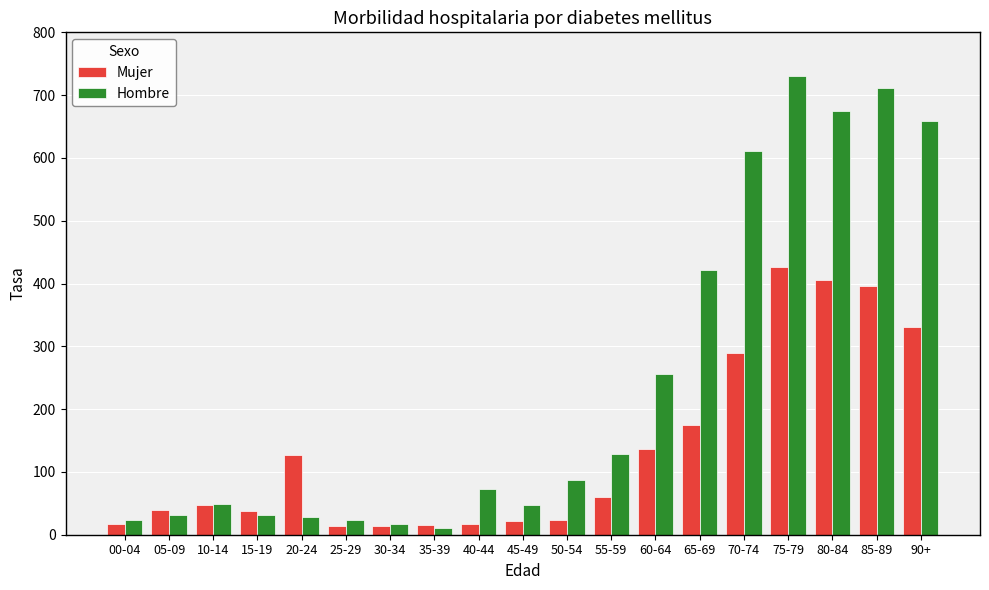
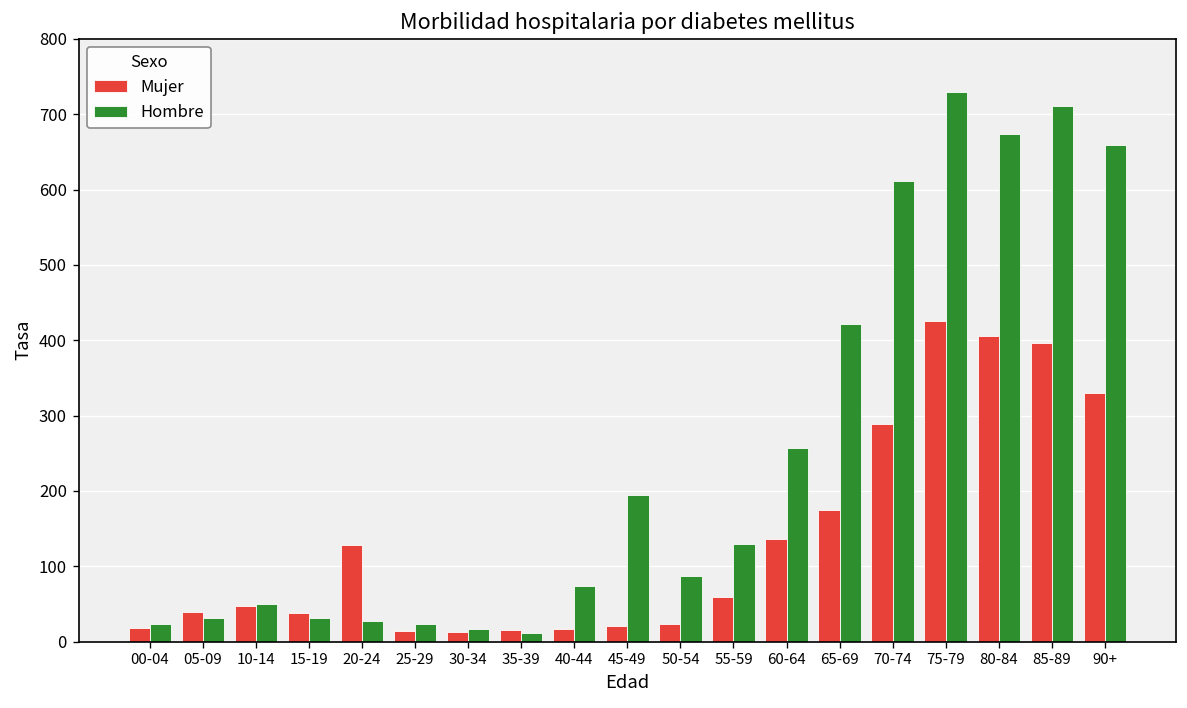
Hombre, 45-49: 50 -> 190
